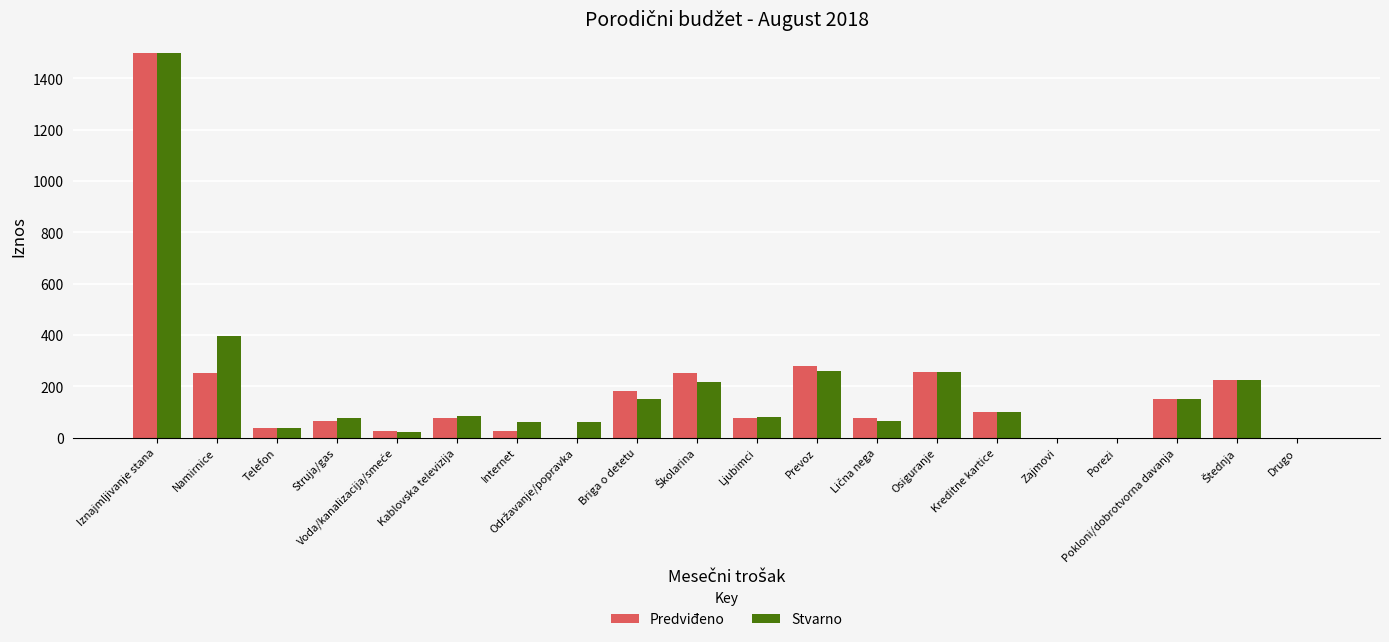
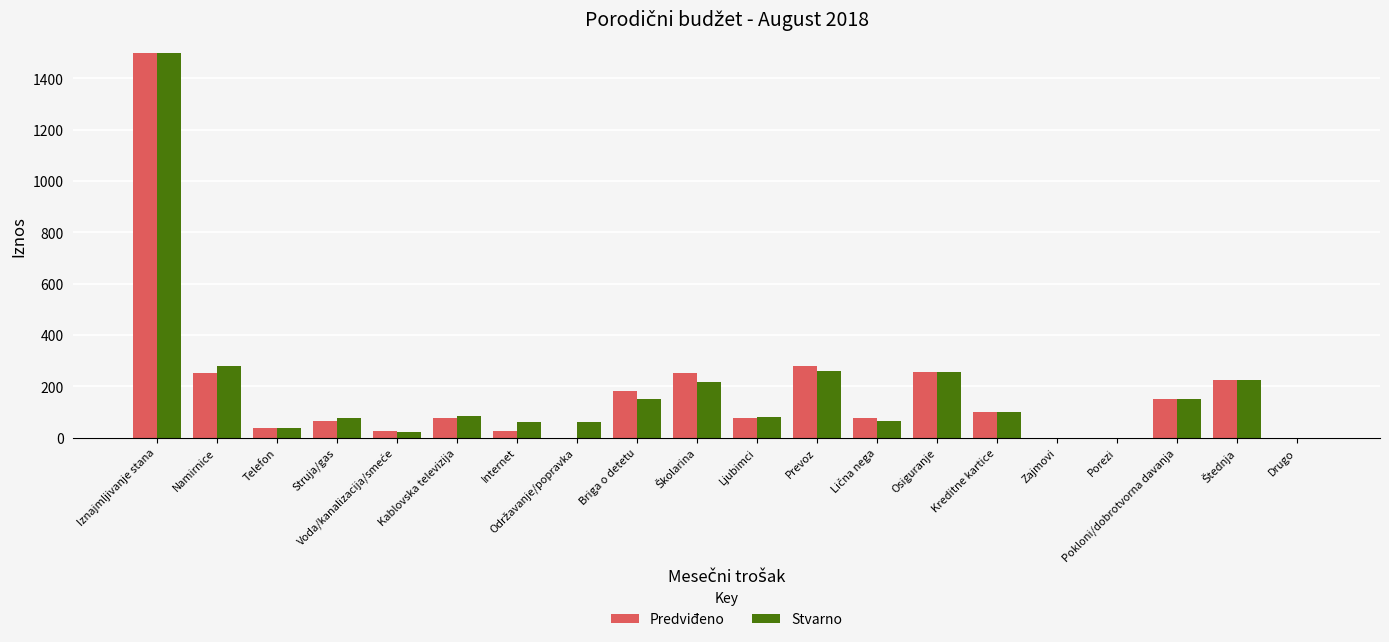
Stvarno, Namirnice: 400 -> 280
